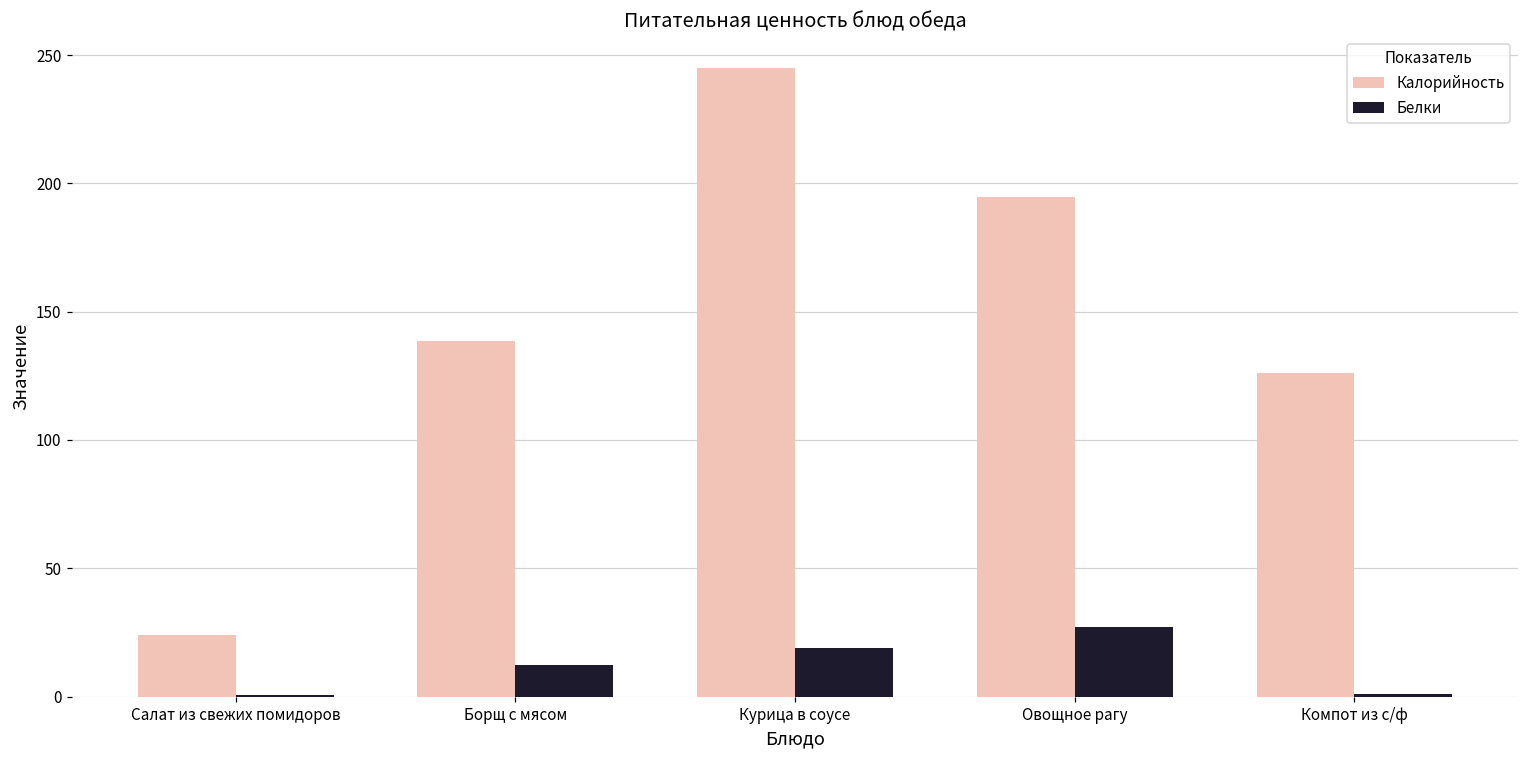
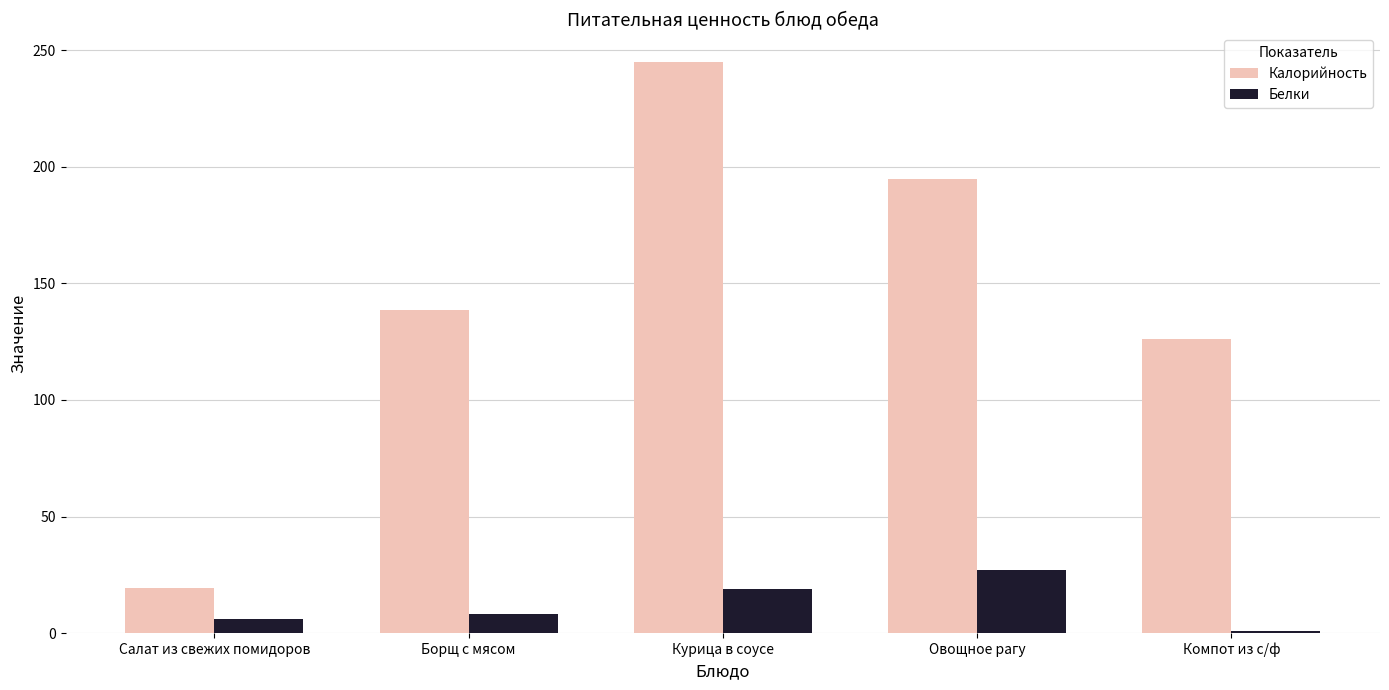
Калорийность, Салат из свежих помидоров: 24 -> 19
Белки, Салат из свежих помидоров: 1 -> 6
Белки, Борщ с мясом: 12 -> 8
